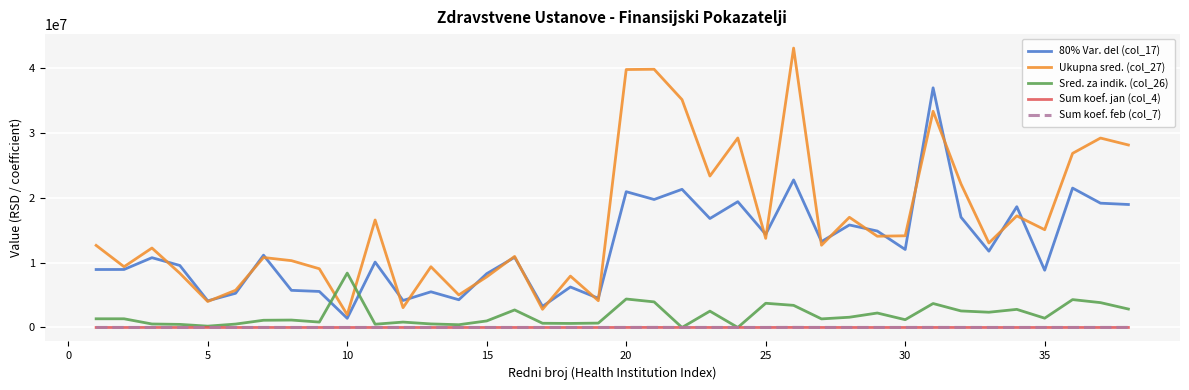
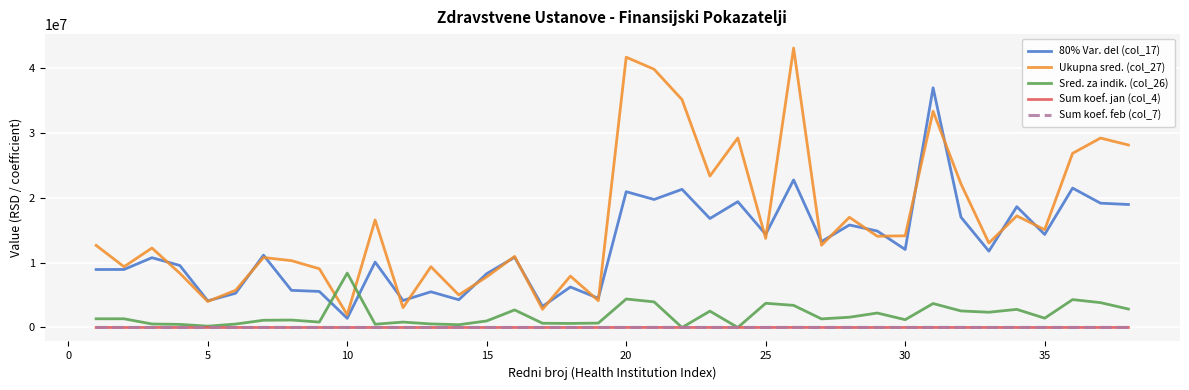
Ukupna sred. (col_27), 20: 40000000 -> 42000000
80% Var. del (col_17), 35: 9000000 -> 14000000
